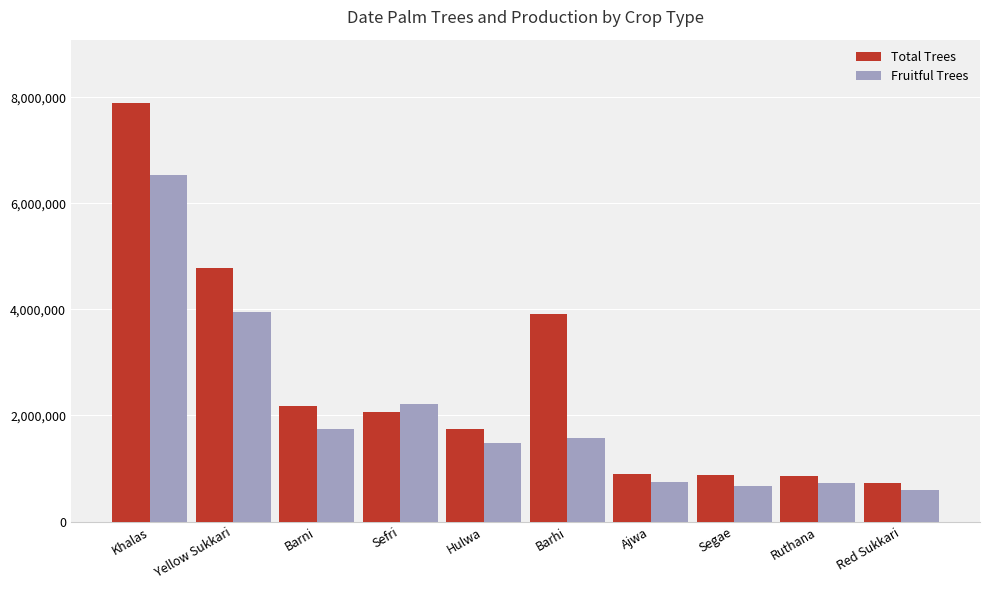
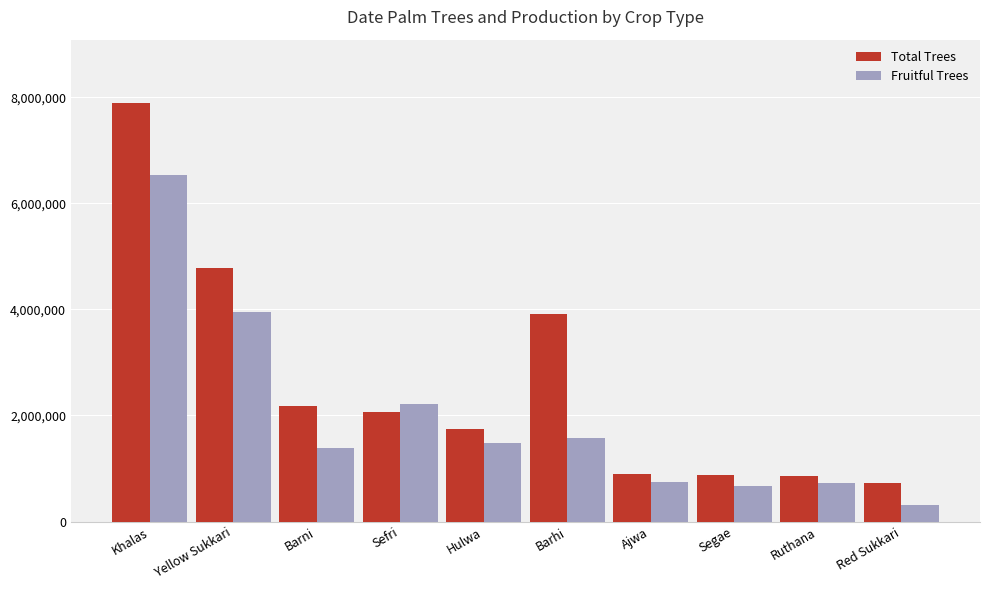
Fruitful Trees, Barni: 1,700,000 -> 1,400,000
Fruitful Trees, Red Sukkari: 600,000 -> 300,000
